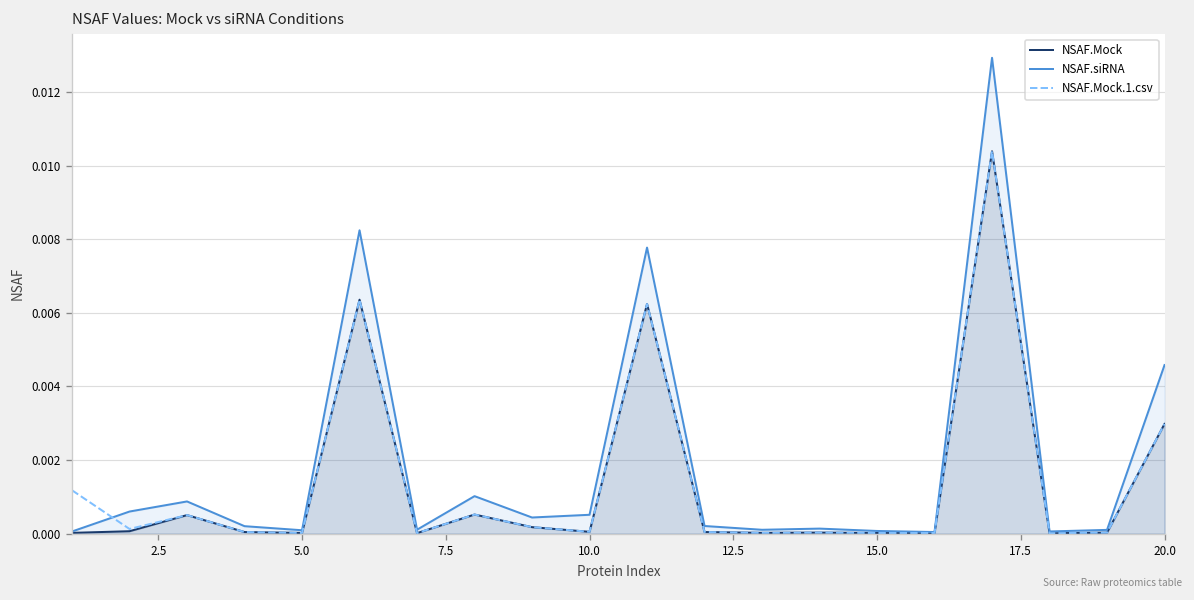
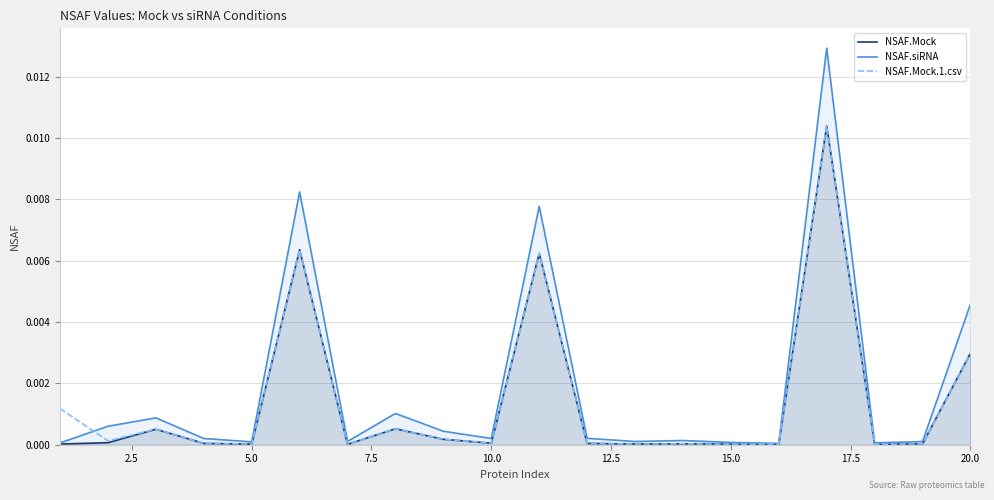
NSAF.siRNA, 10.0: 0.0005 -> 0.0002
